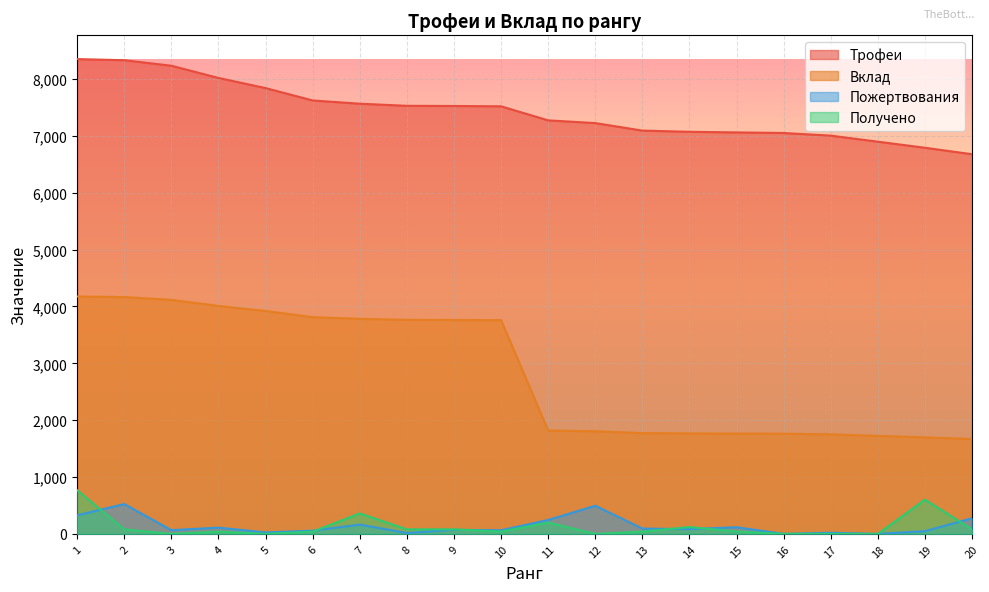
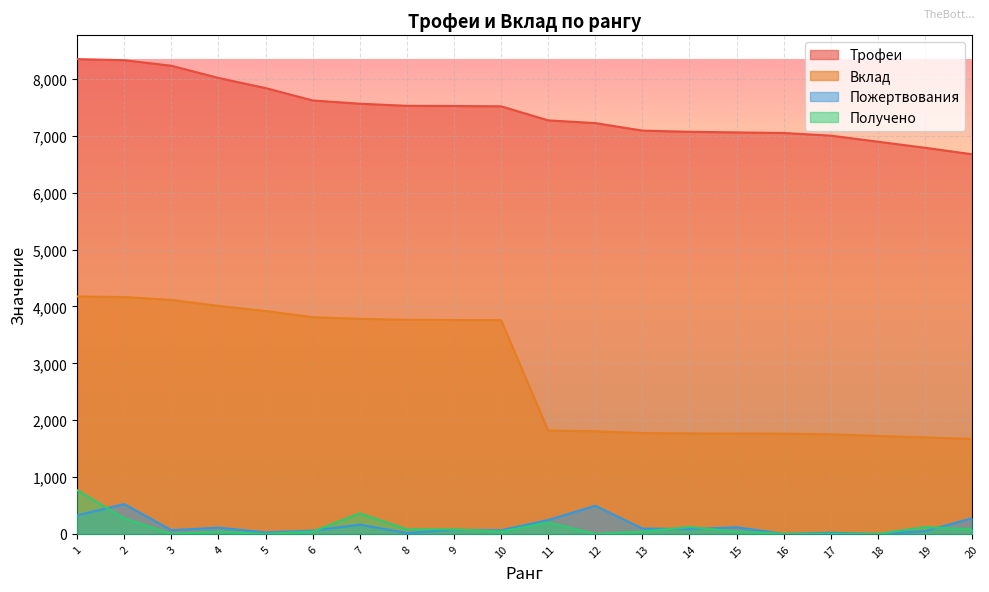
Получено, 2: 100 -> 300
Получено, 19: 600 -> 100
